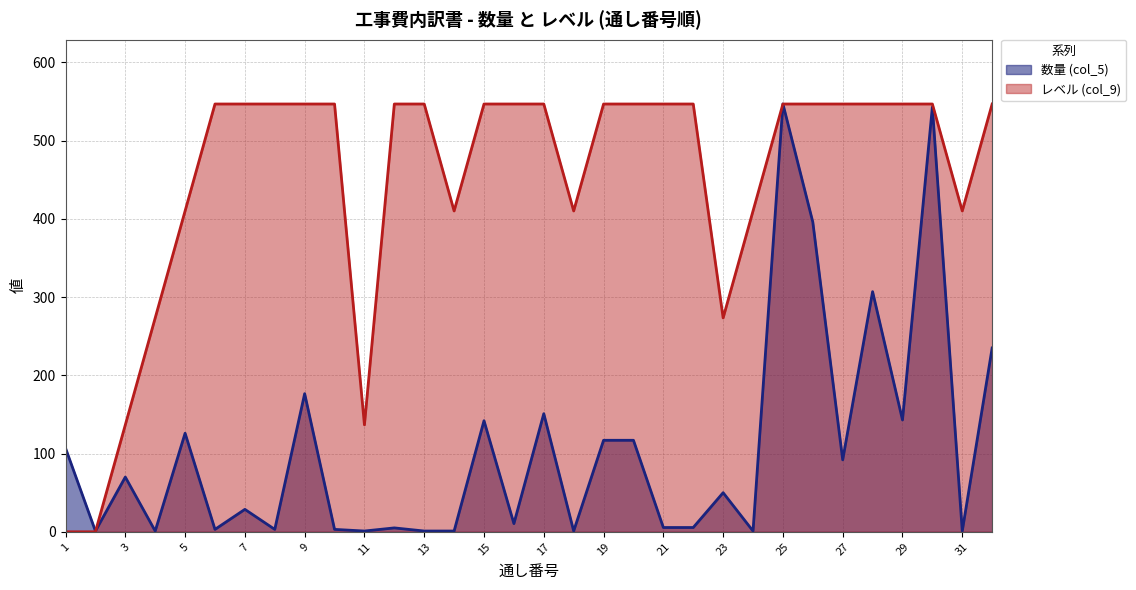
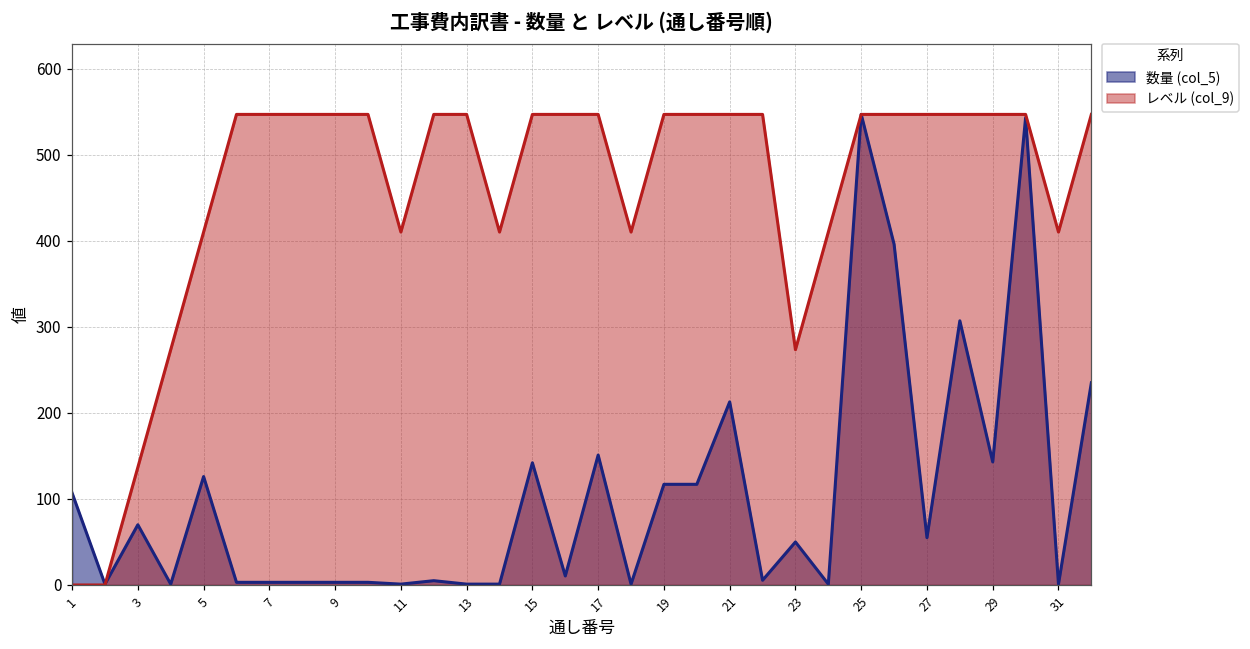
数量 (col_5), 7: 30 -> 0
数量 (col_5), 9: 180 -> 0
レベル (col_9), 11: 140 -> 410
数量 (col_5), 21: 10 -> 210
数量 (col_5), 27: 90 -> 60
